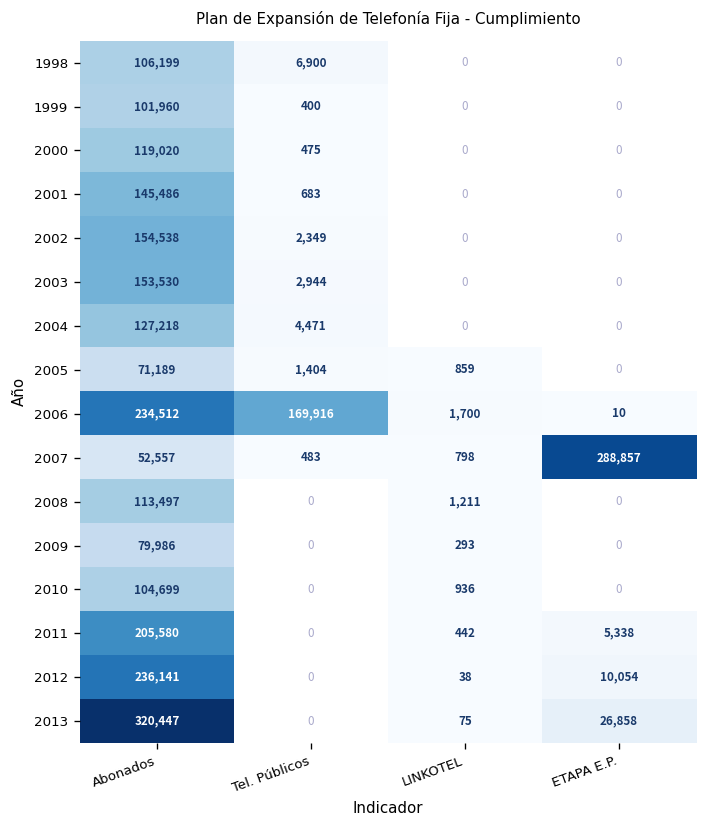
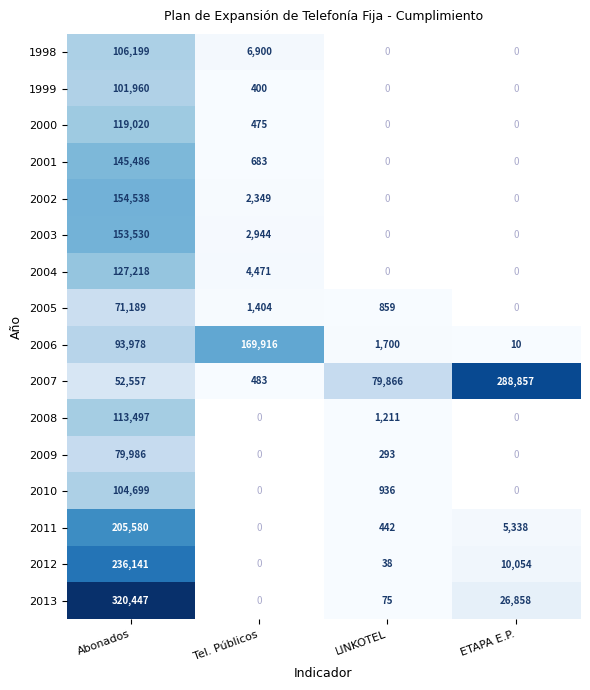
2006, Abonados: 234,512 -> 93,978
2007, LINKOTEL: 798 -> 79,866
